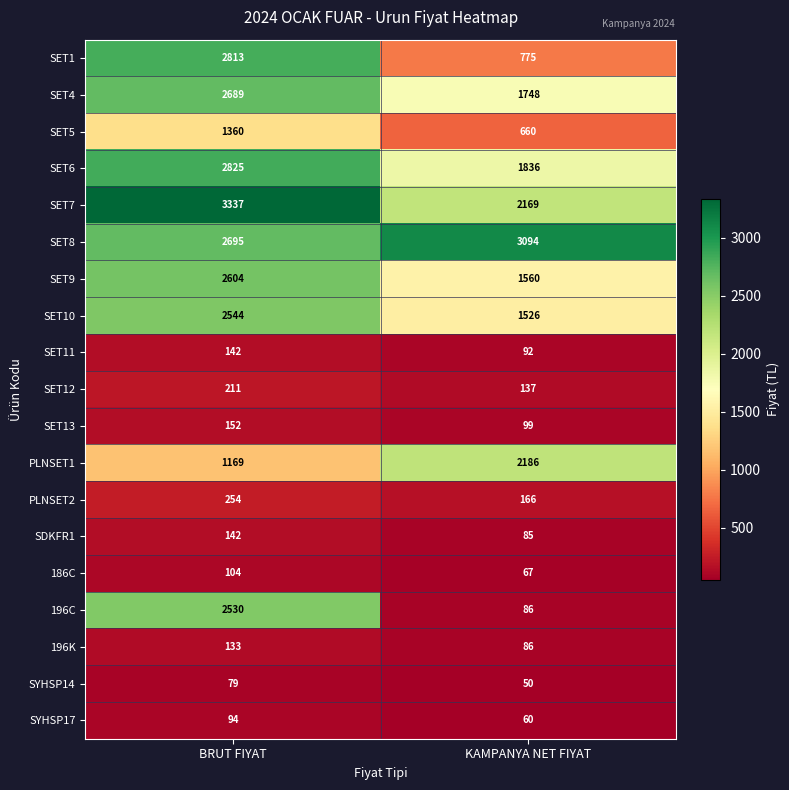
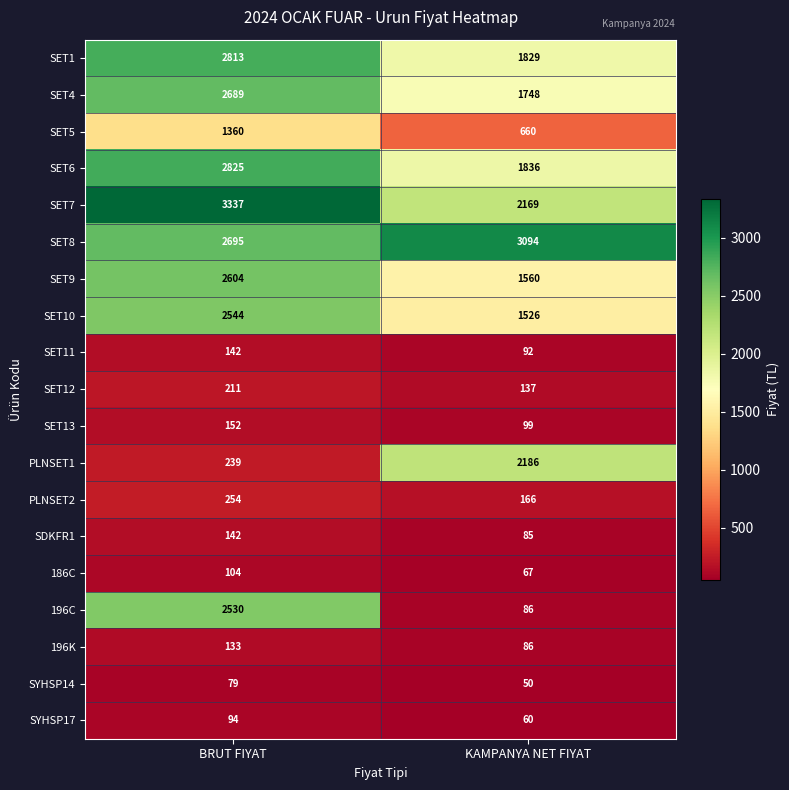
SET1, KAMPANYA NET FIYAT: 775 -> 1829
PLNSET1, BRUT FIYAT: 1169 -> 239
